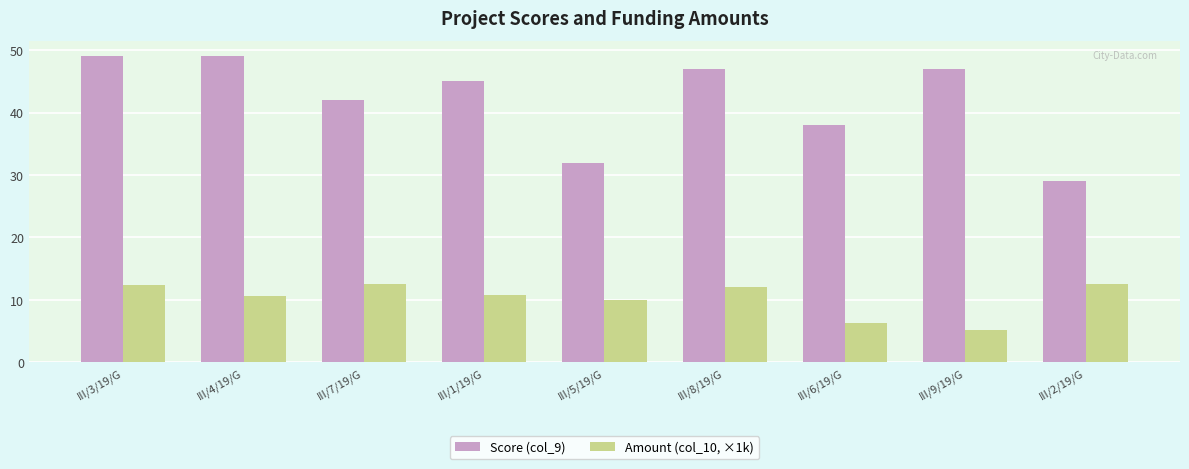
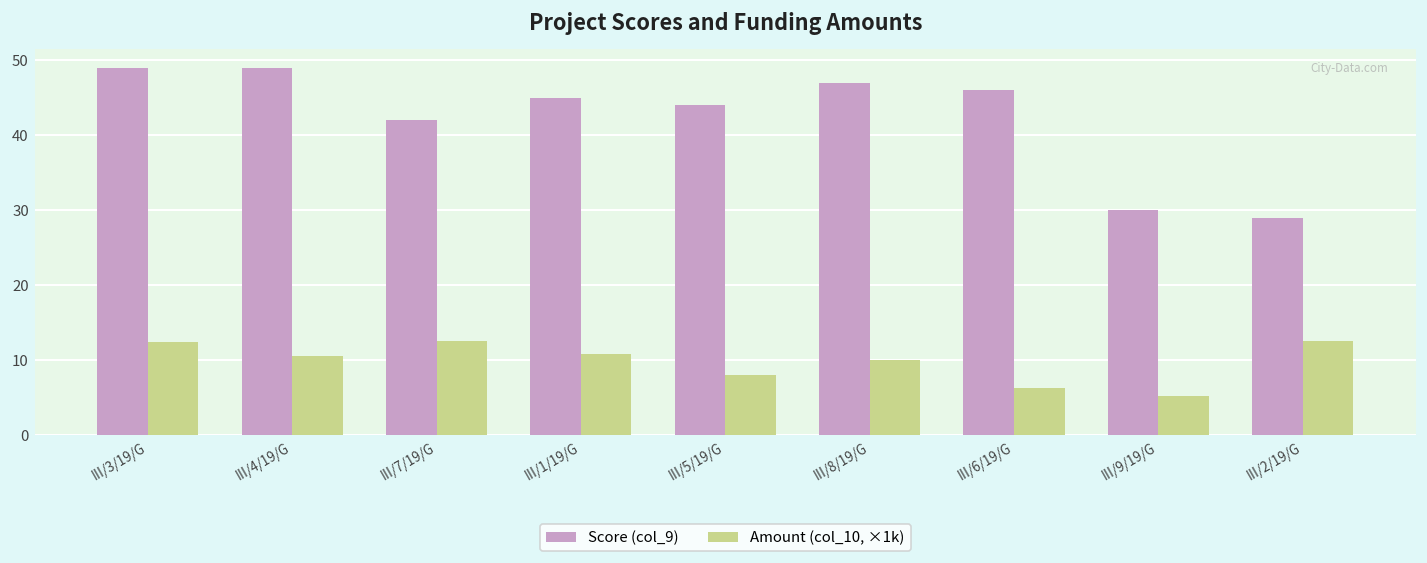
Score (col_9), III/5/19/G: 32 -> 44
Amount (col_10, ×1k), III/5/19/G: 10 -> 8
Amount (col_10, ×1k), III/8/19/G: 12 -> 10
Score (col_9), III/6/19/G: 38 -> 46
Score (col_9), III/9/19/G: 47 -> 30
